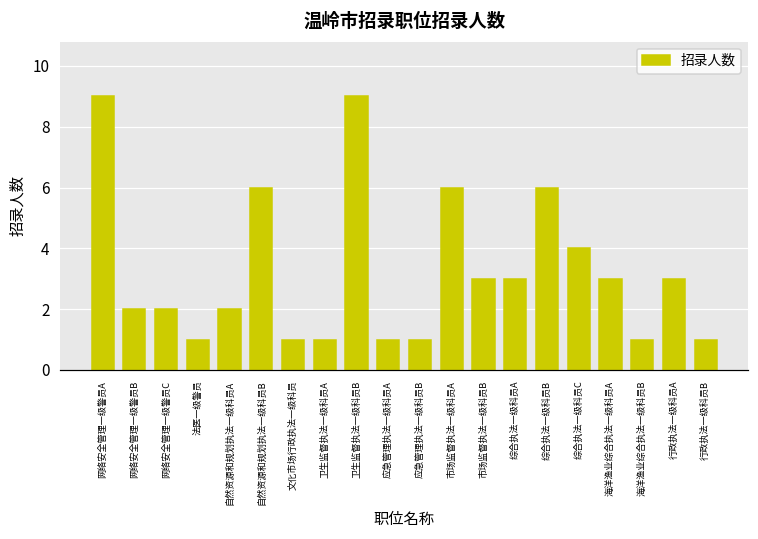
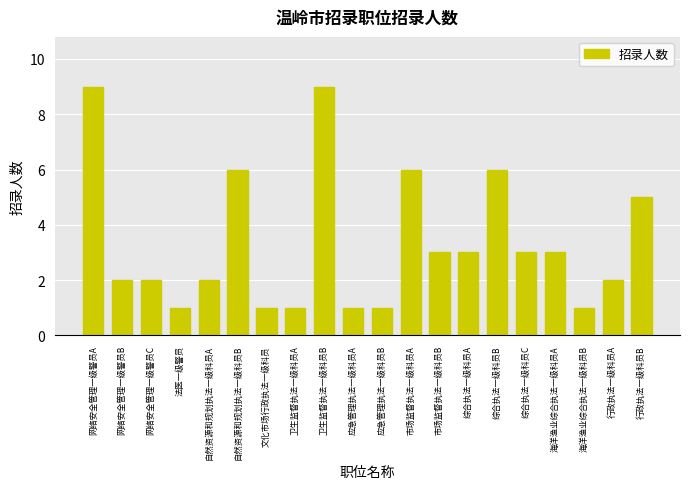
综合执法一级科员C: 4 -> 3
行政执法一级科员A: 3 -> 2
行政执法一级科员B: 1 -> 5
